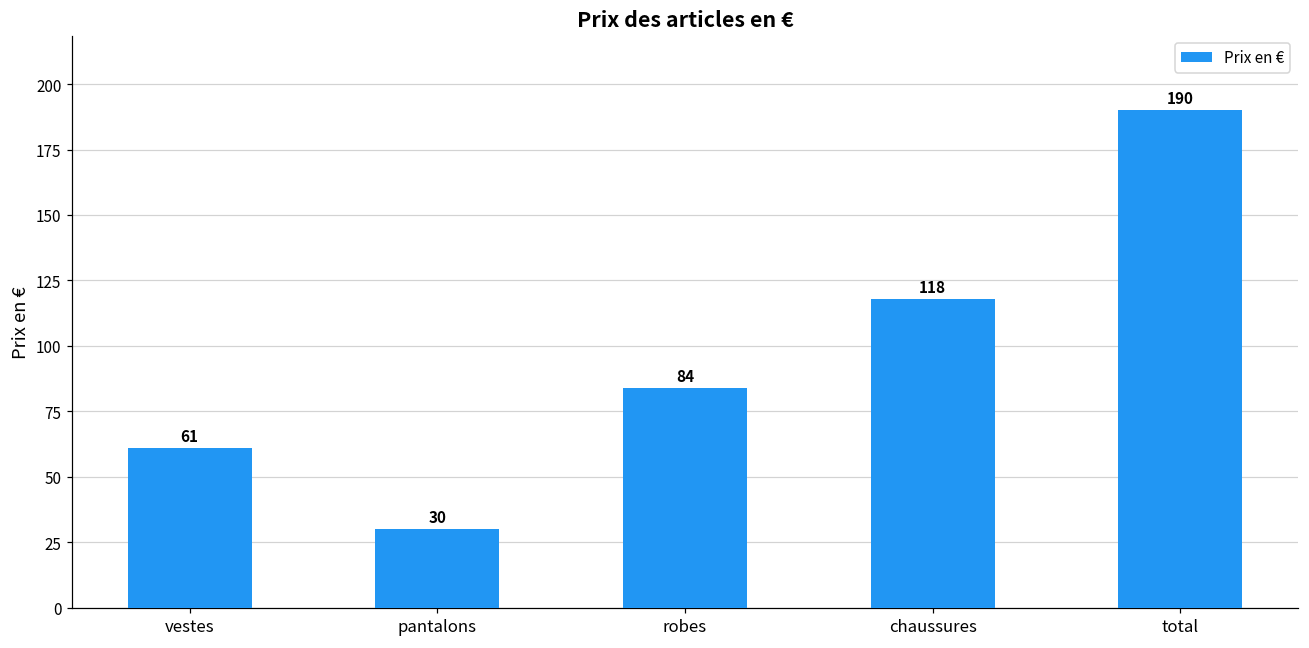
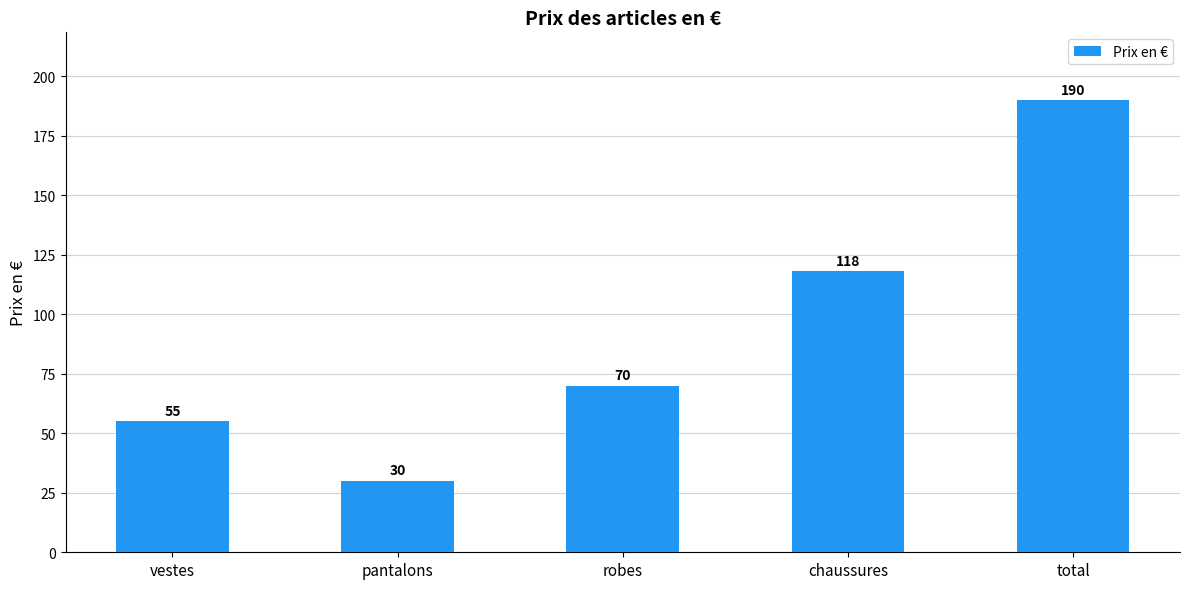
vestes: 61 -> 55
robes: 84 -> 70
